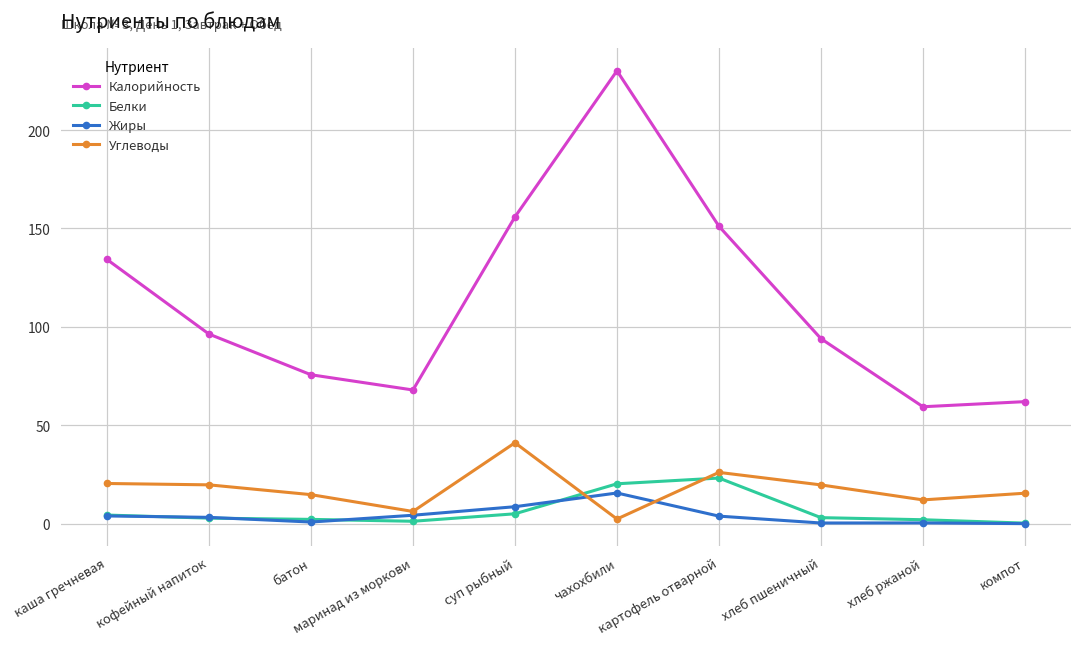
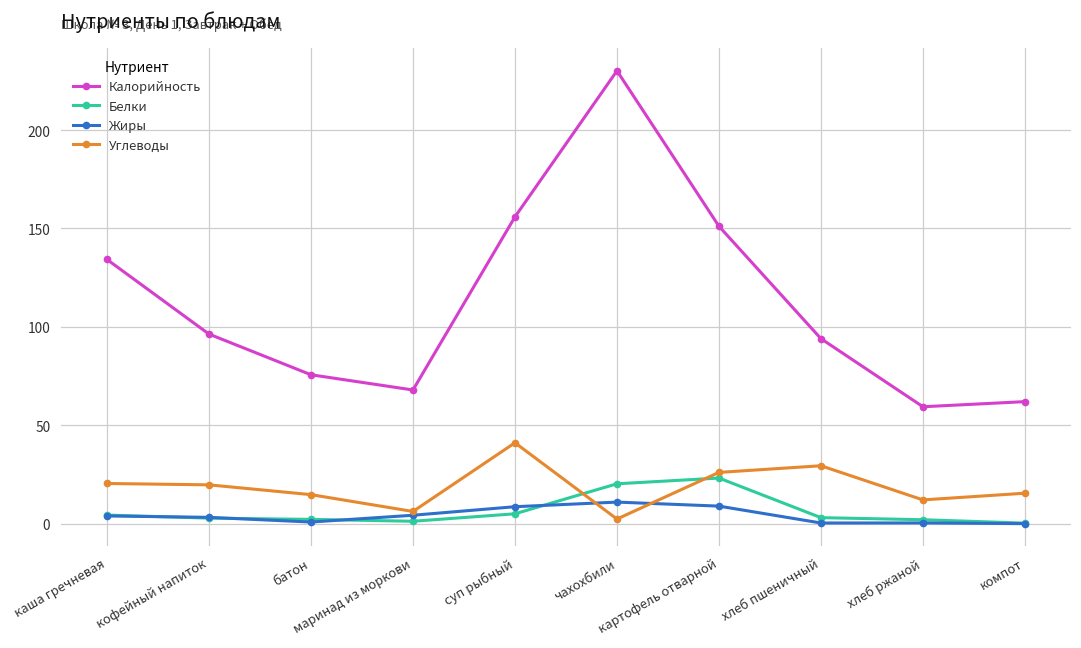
Жиры, чахохбили: 16 -> 11
Жиры, картофель отварной: 4 -> 9
Углеводы, хлеб пшеничный: 20 -> 29
